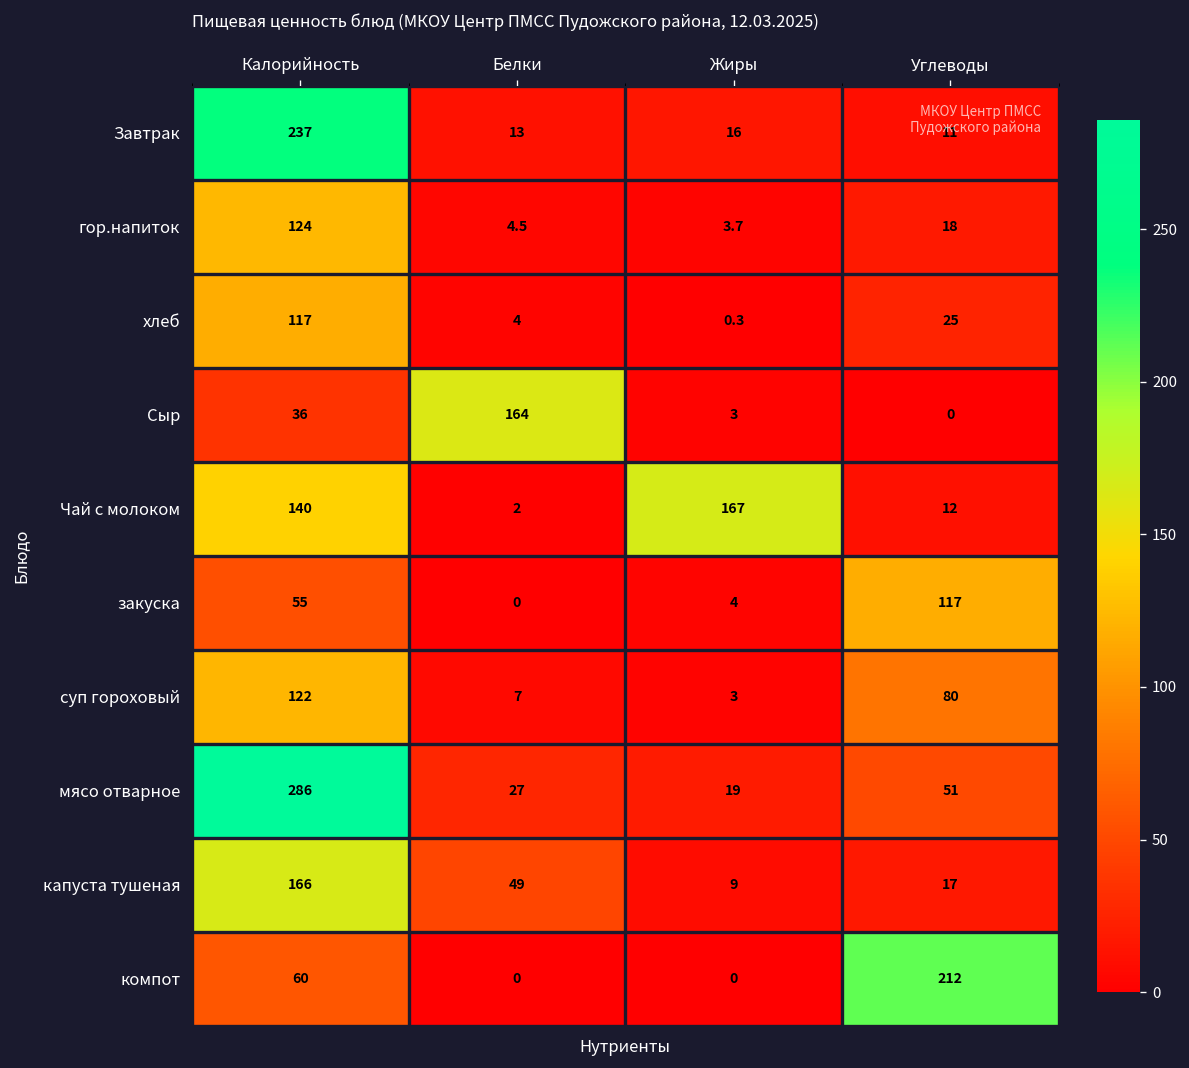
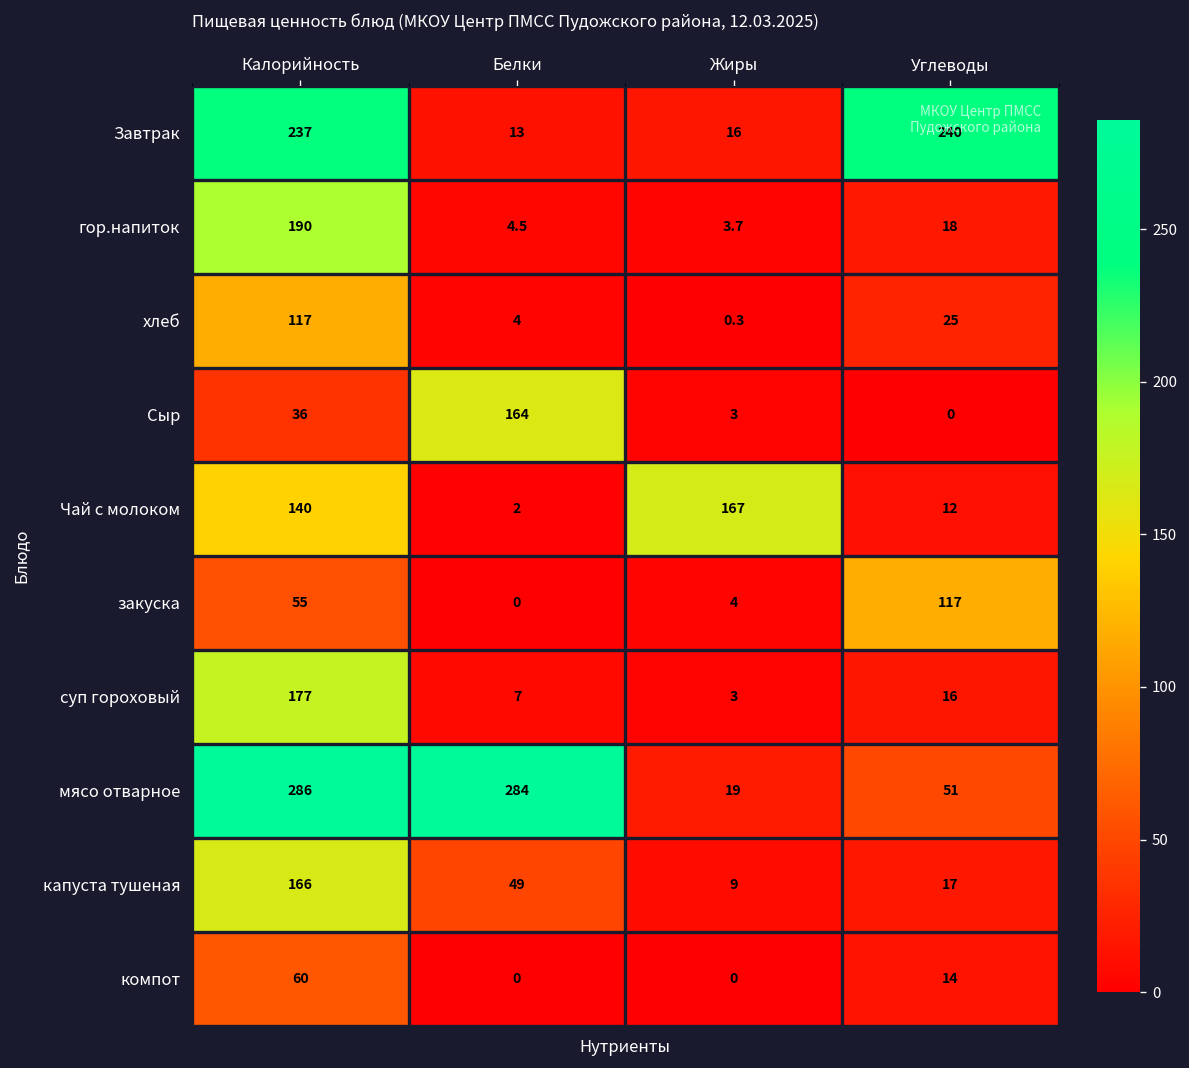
Завтрак, Углеводы: 11 -> 240
гор.напиток, Калорийность: 124 -> 190
суп гороховый, Калорийность: 122 -> 177
суп гороховый, Углеводы: 80 -> 16
мясо отварное, Белки: 27 -> 284
компот, Углеводы: 212 -> 14
